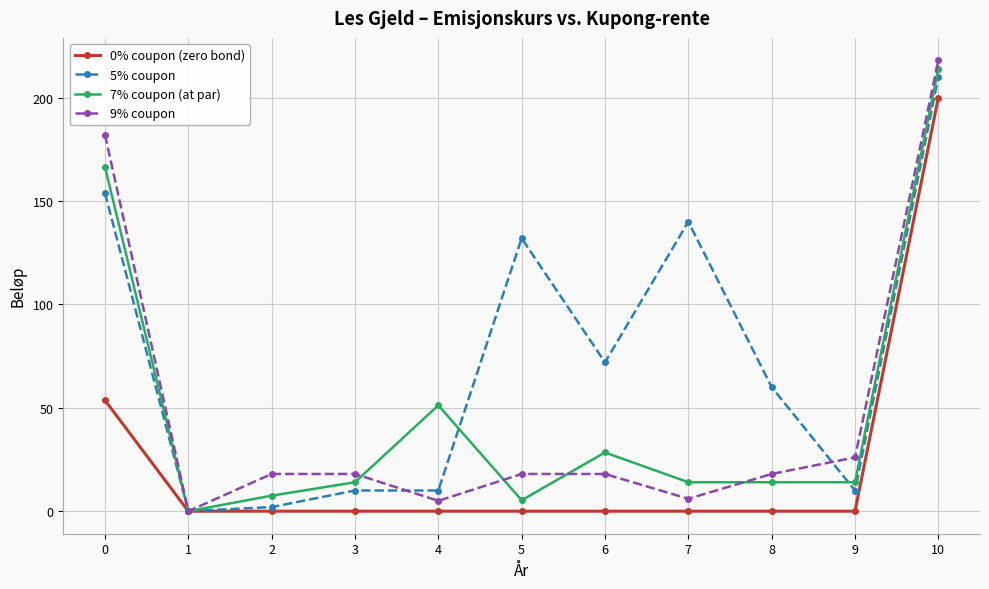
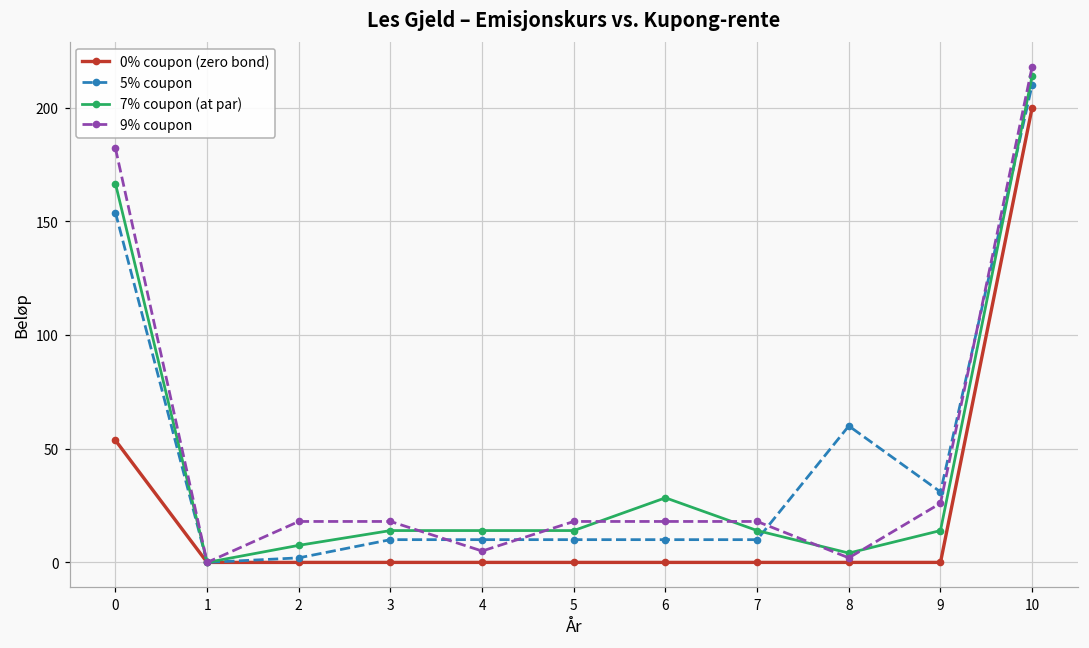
7% coupon (at par), 4: 51 -> 14
5% coupon, 5: 132 -> 10
7% coupon (at par), 5: 5 -> 14
5% coupon, 6: 72 -> 10
5% coupon, 7: 140 -> 10
9% coupon, 7: 6 -> 18
7% coupon (at par), 8: 14 -> 4
9% coupon, 8: 18 -> 2
5% coupon, 9: 10 -> 31
